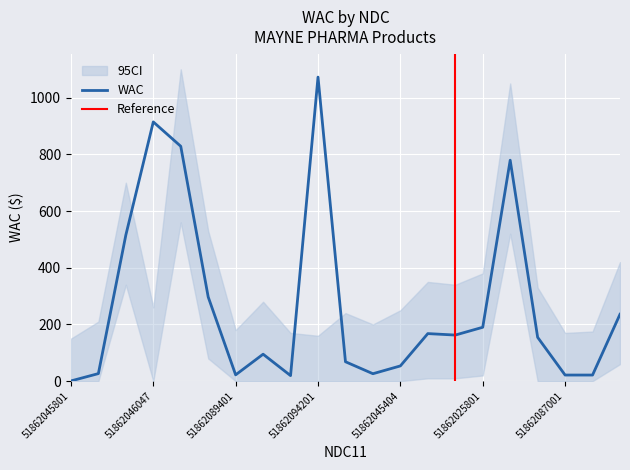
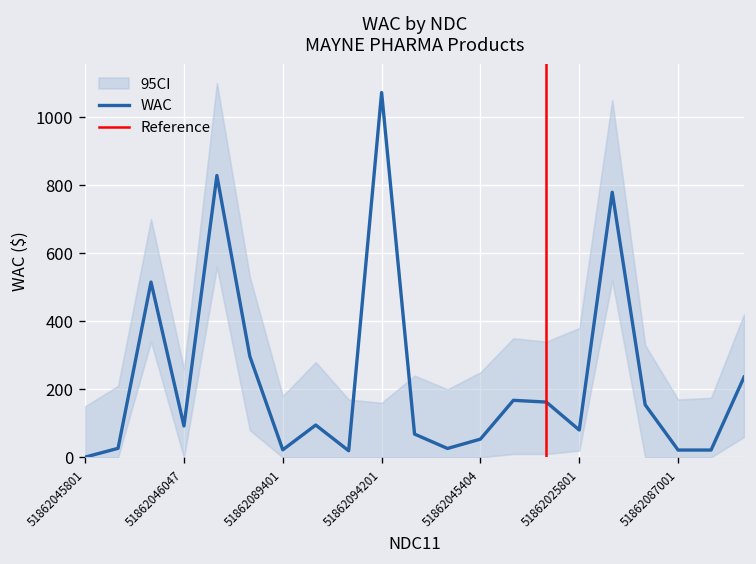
WAC, 51862046047: 910 -> 90
WAC, 51862025801: 190 -> 80
